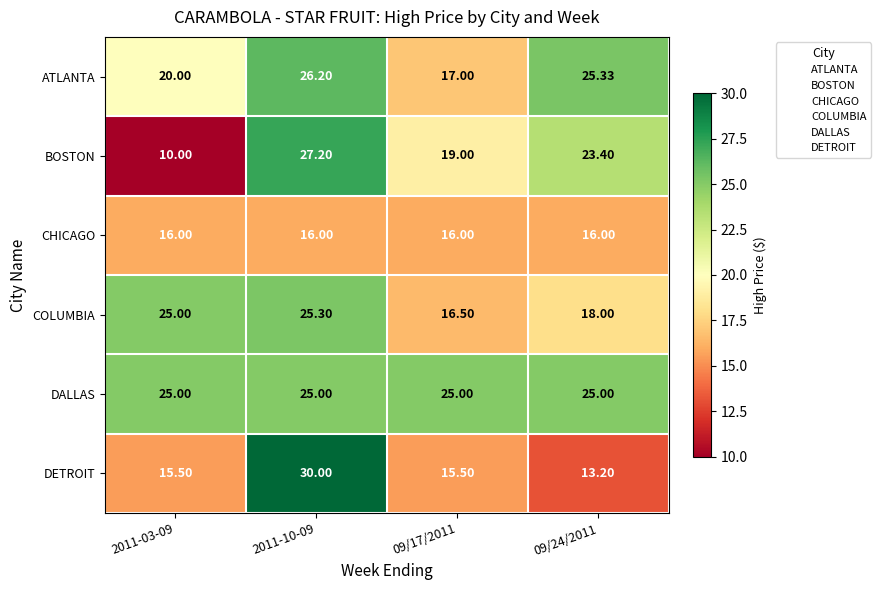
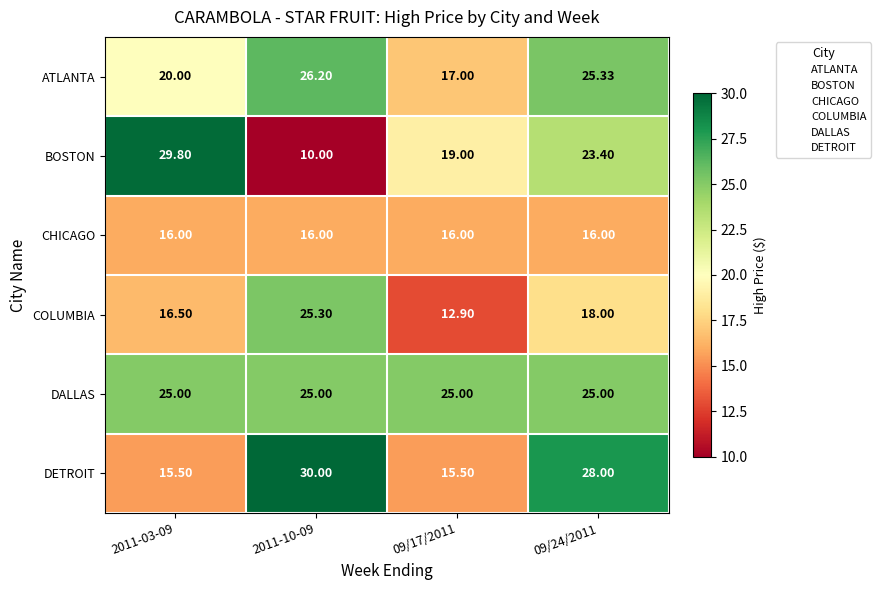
BOSTON, 2011-03-09: 10.00 -> 29.80
BOSTON, 2011-10-09: 27.20 -> 10.00
COLUMBIA, 2011-03-09: 25.00 -> 16.50
COLUMBIA, 09/17/2011: 16.50 -> 12.90
DETROIT, 09/24/2011: 13.20 -> 28.00
